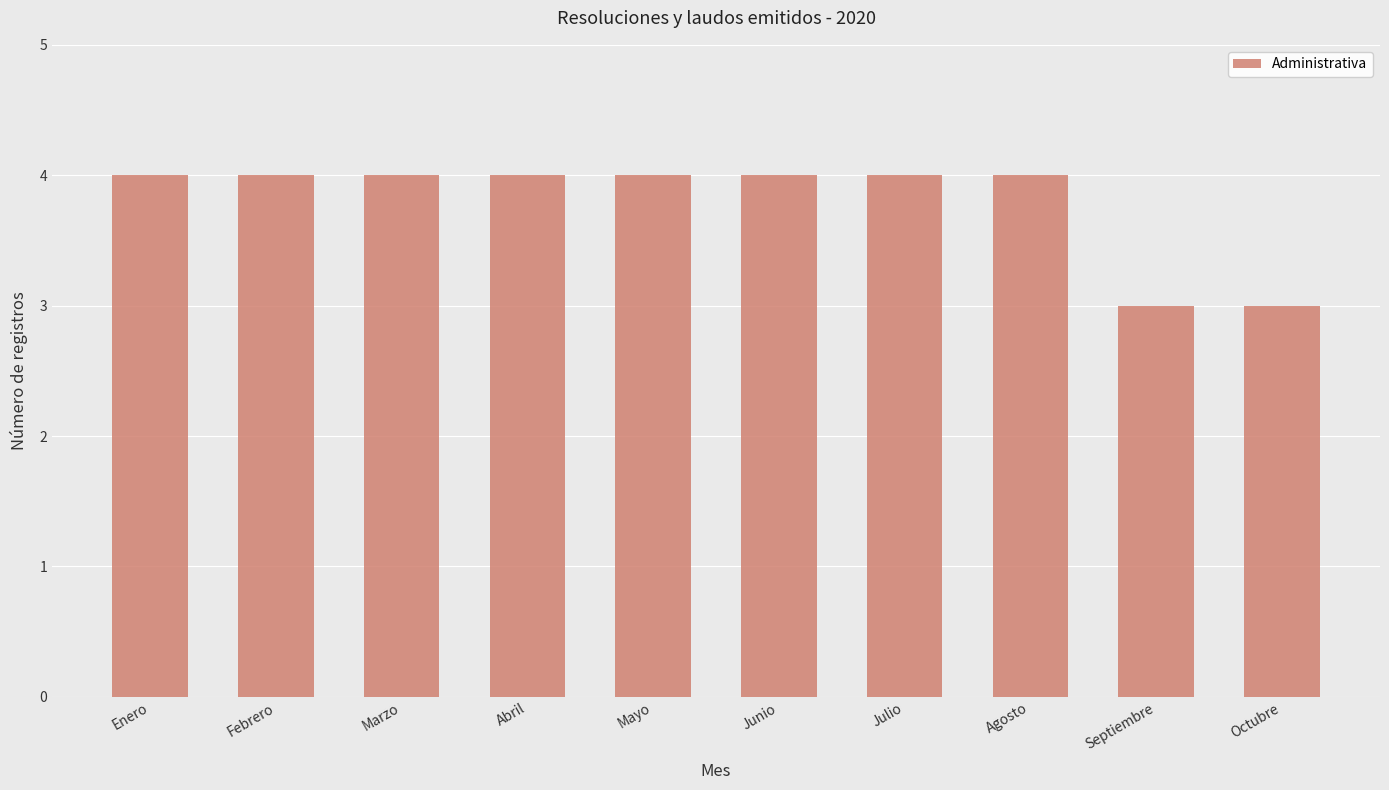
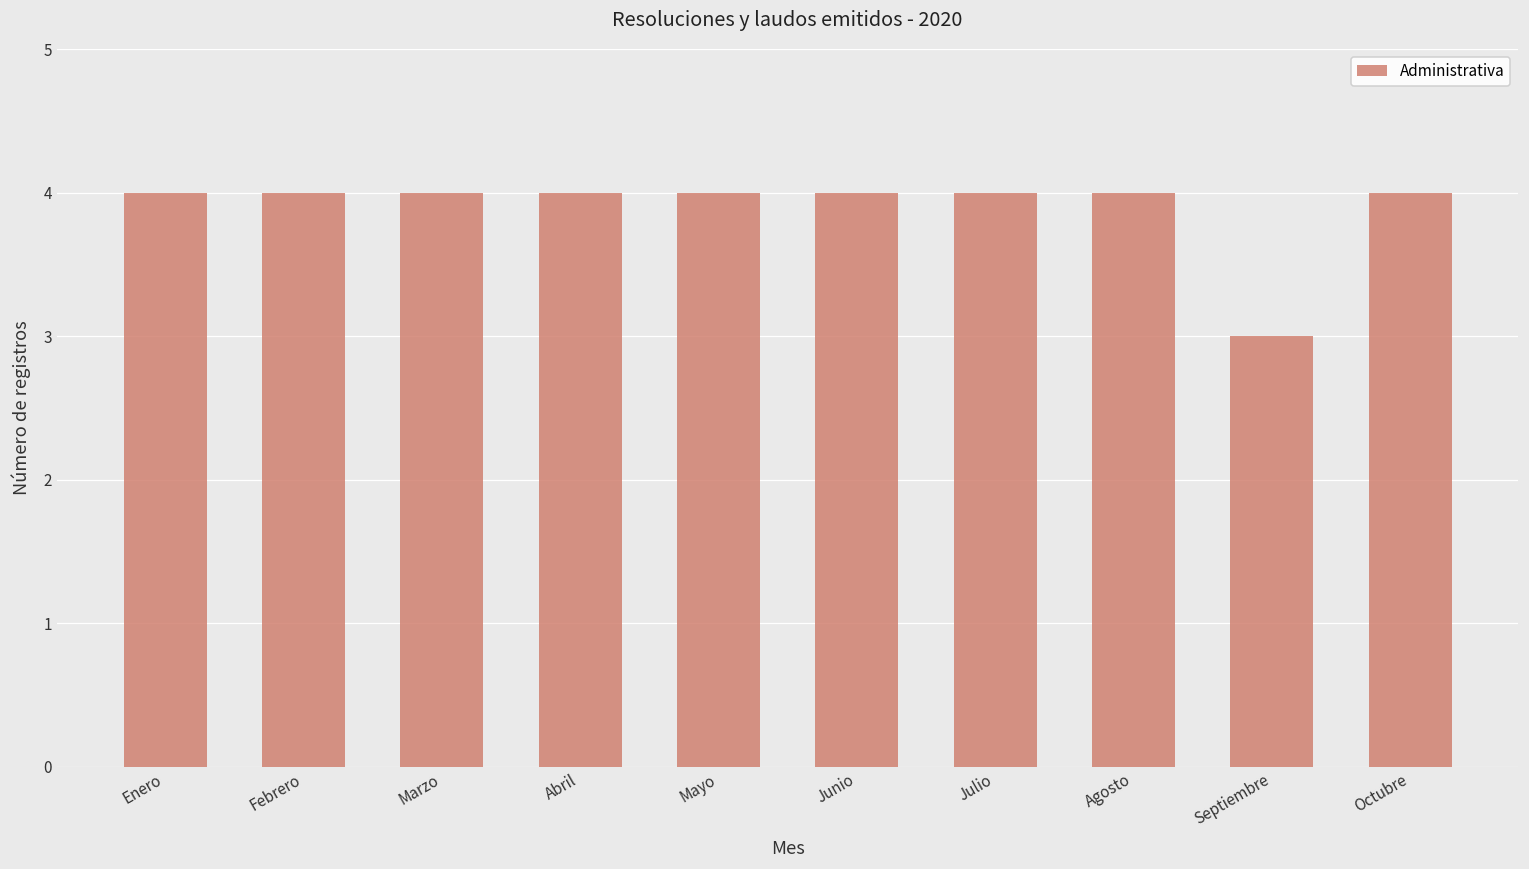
Octubre: 3 -> 4
